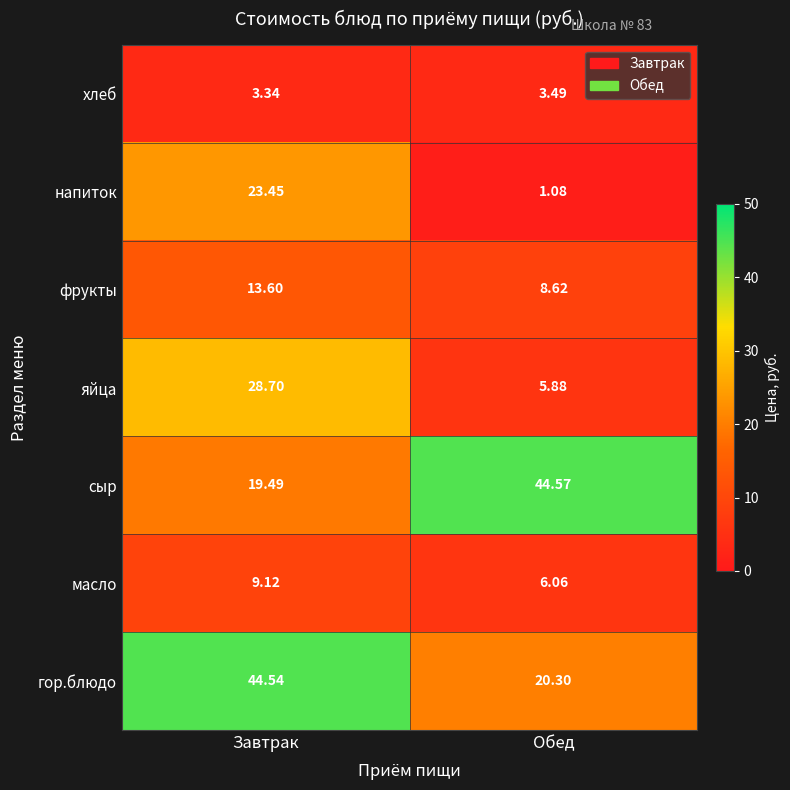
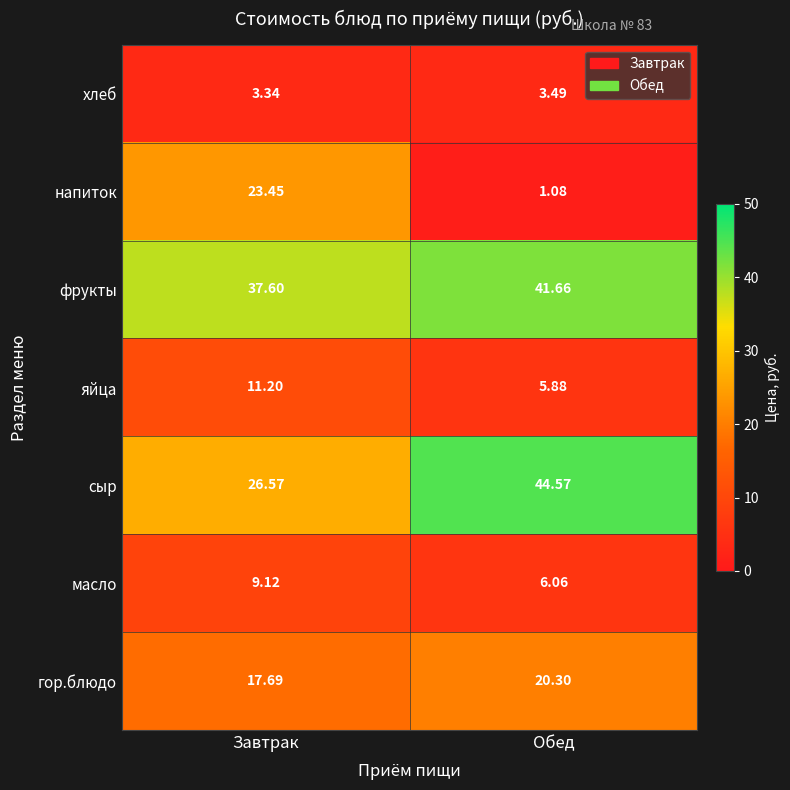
фрукты, Завтрак: 13.60 -> 37.60
фрукты, Обед: 8.62 -> 41.66
яйца, Завтрак: 28.70 -> 11.20
сыр, Завтрак: 19.49 -> 26.57
гор.блюдо, Завтрак: 44.54 -> 17.69
